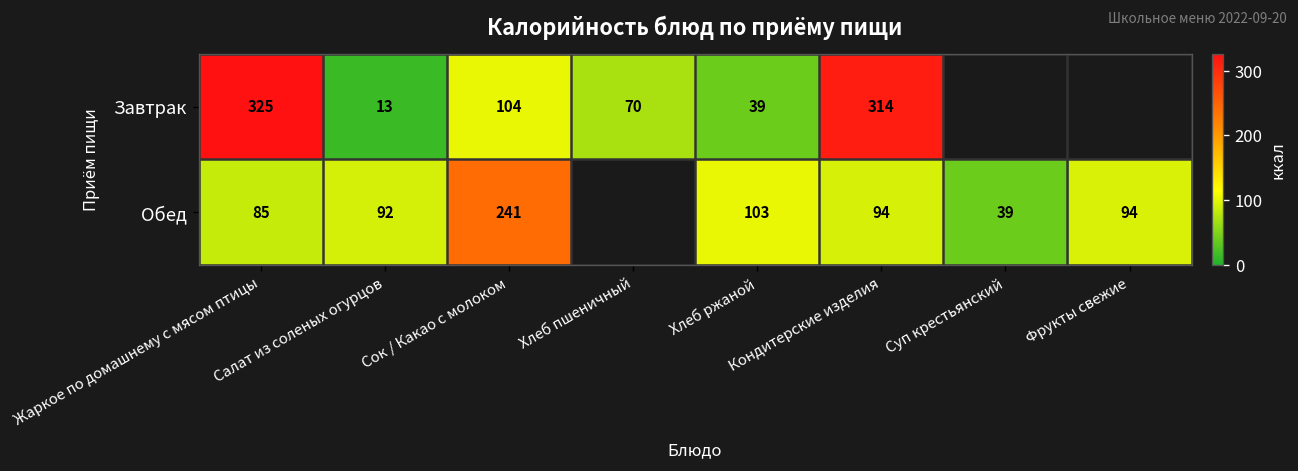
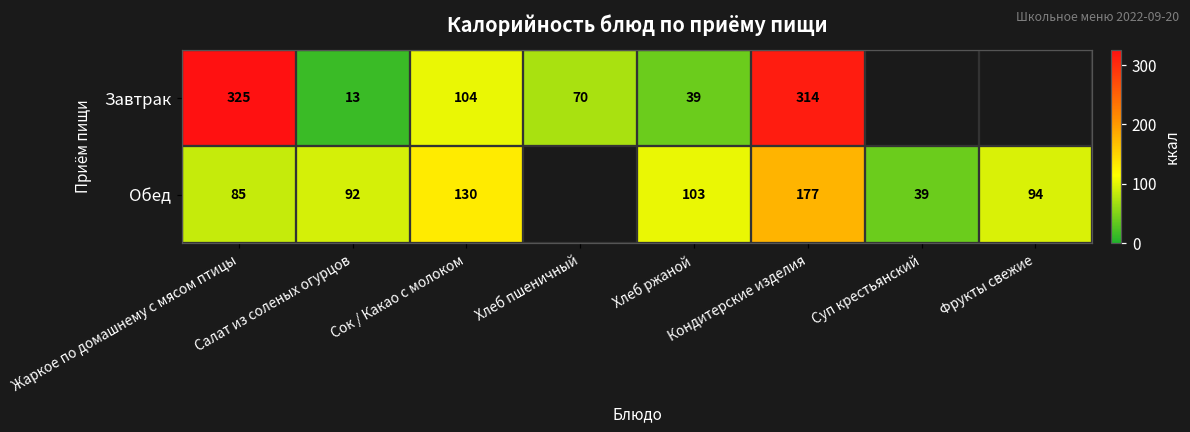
Обед, Сок / Какао с молоком: 241 -> 130
Обед, Кондитерские изделия: 94 -> 177
